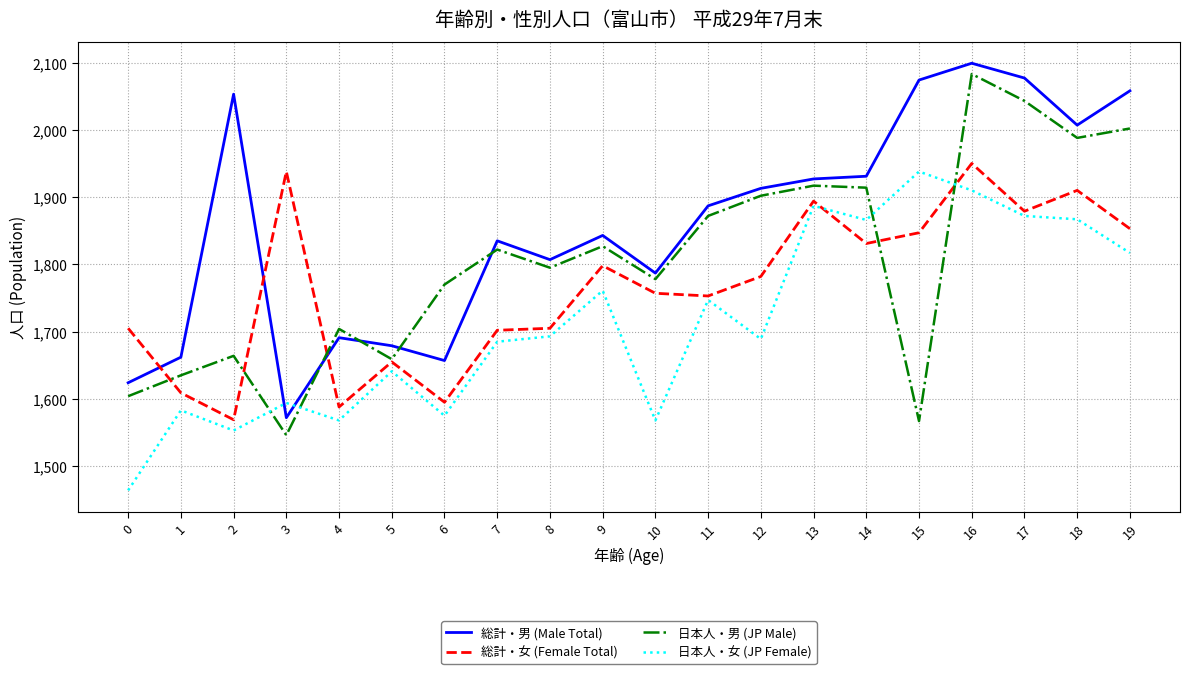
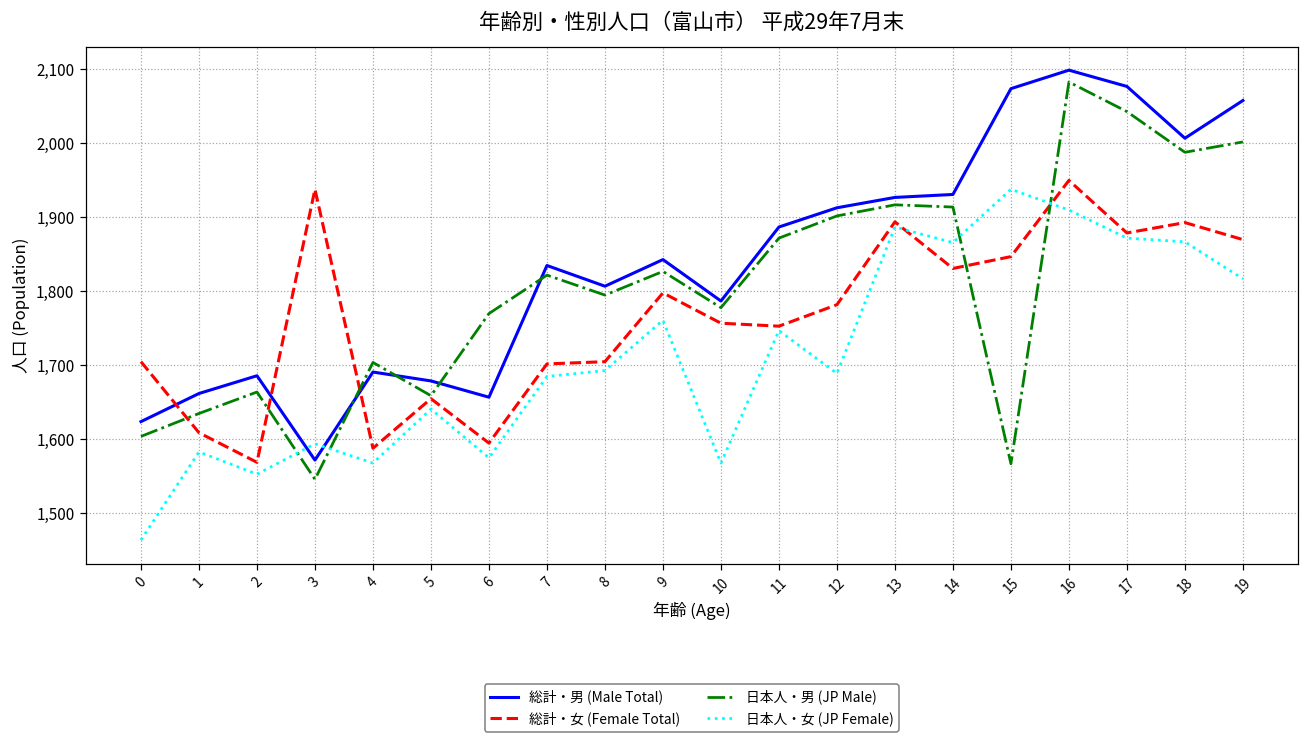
総計・男 (Male Total), 2: 2,050 -> 1,690
総計・女 (Female Total), 18: 1,910 -> 1,890
総計・女 (Female Total), 19: 1,850 -> 1,870
